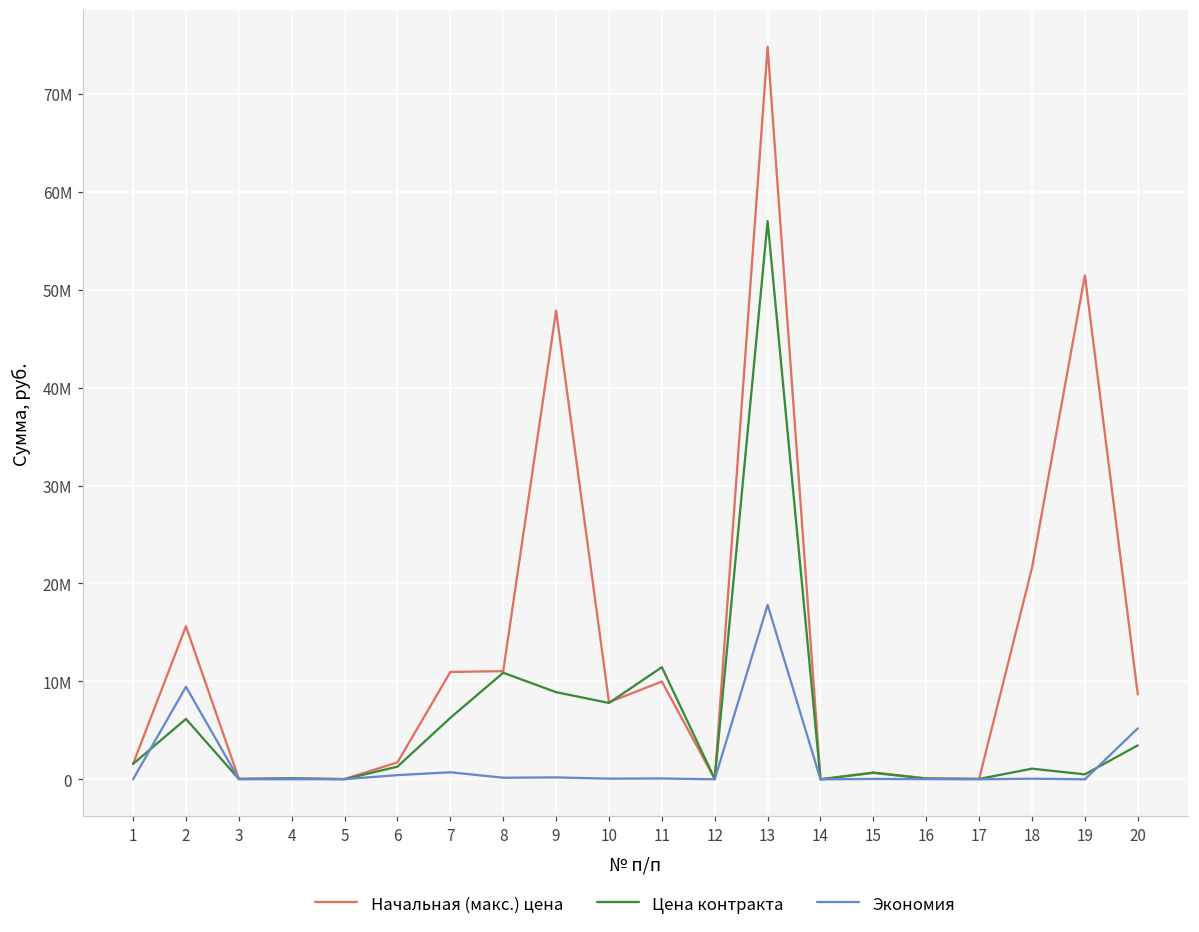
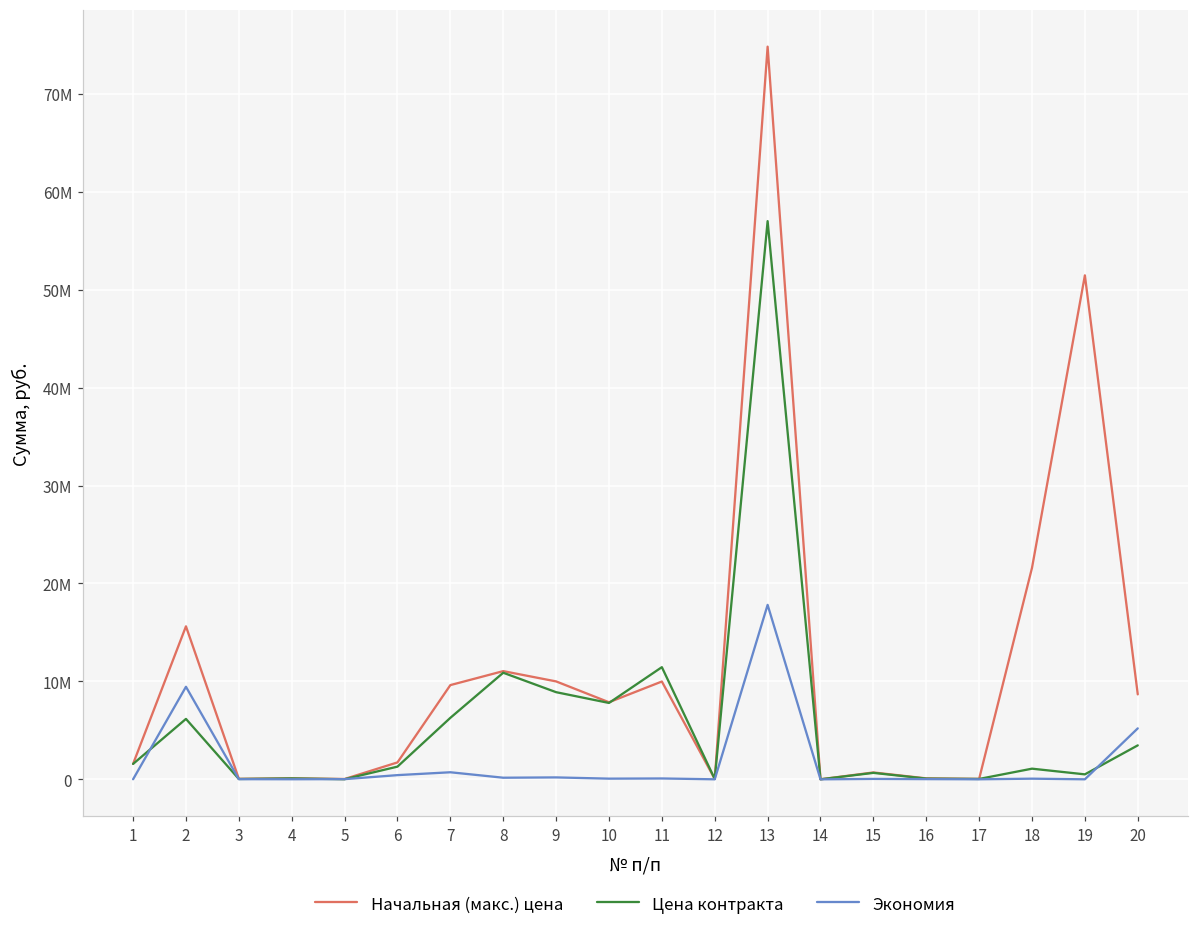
Начальная (макс.) цена, 7: 11000000 -> 10000000
Начальная (макс.) цена, 9: 48000000 -> 10000000
